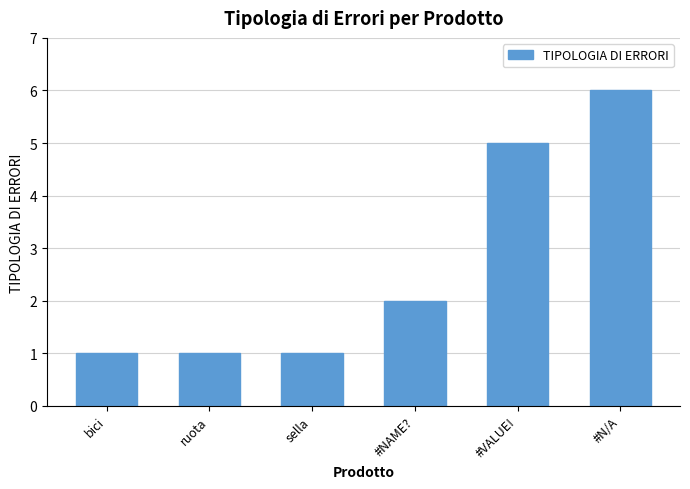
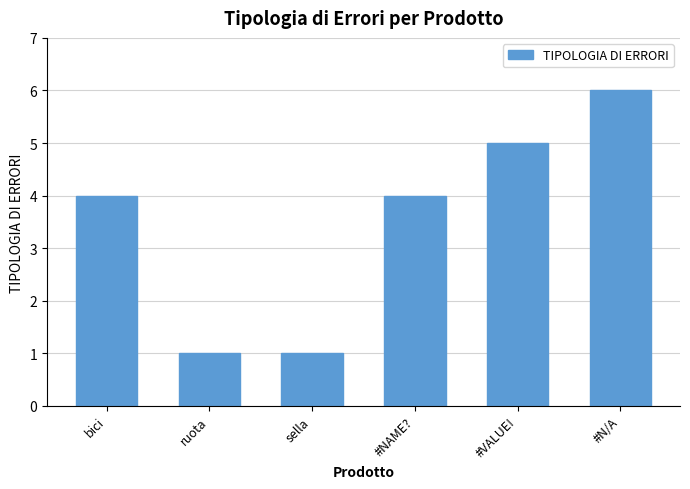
bici: 1 -> 4
#NAME?: 2 -> 4
